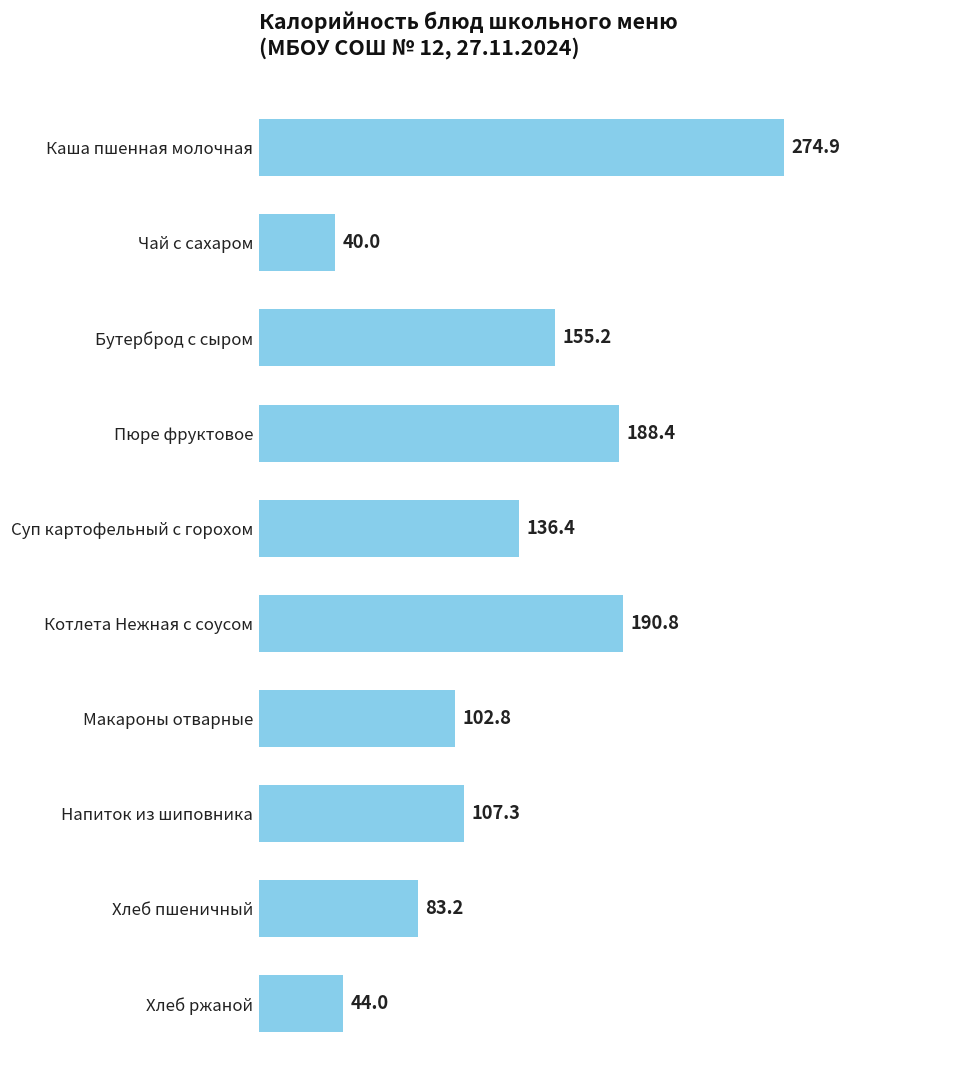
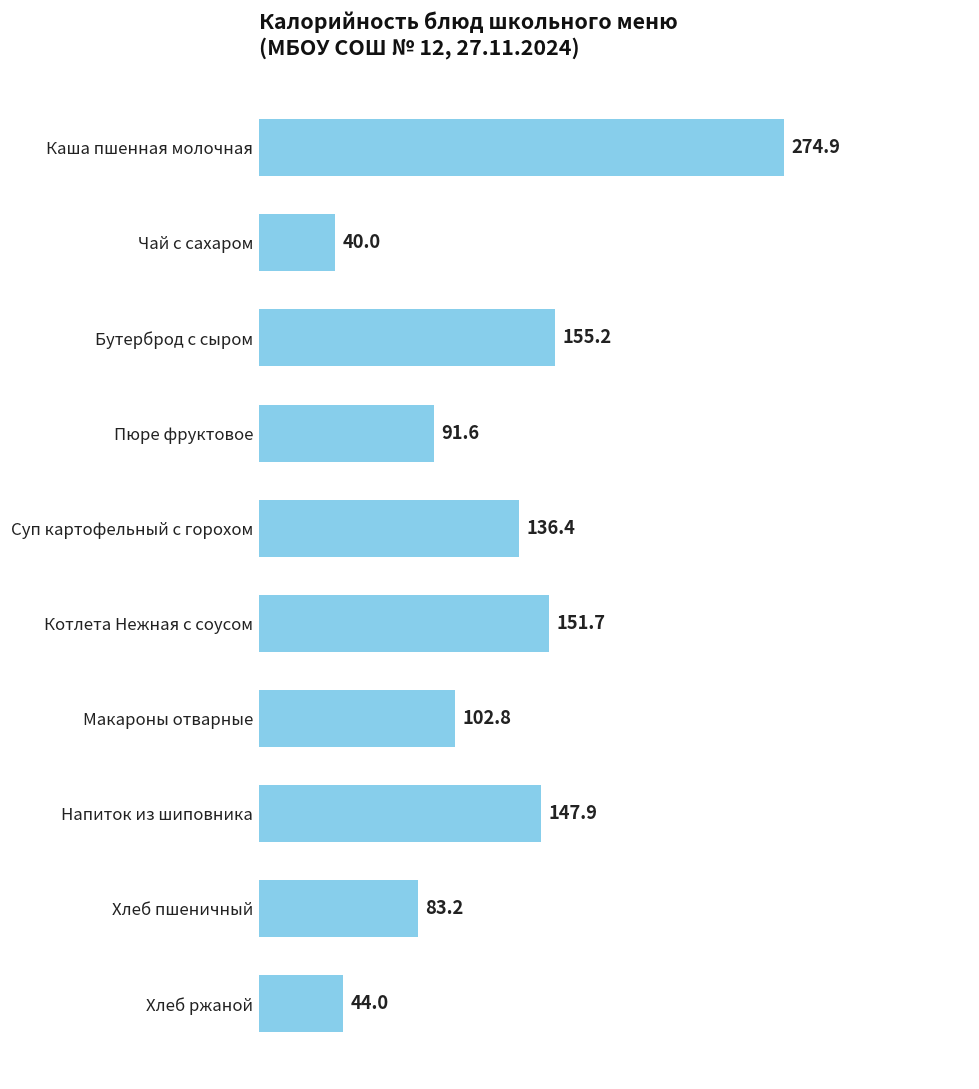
Пюре фруктовое: 188.4 -> 91.6
Котлета Нежная с соусом: 190.8 -> 151.7
Напиток из шиповника: 107.3 -> 147.9
